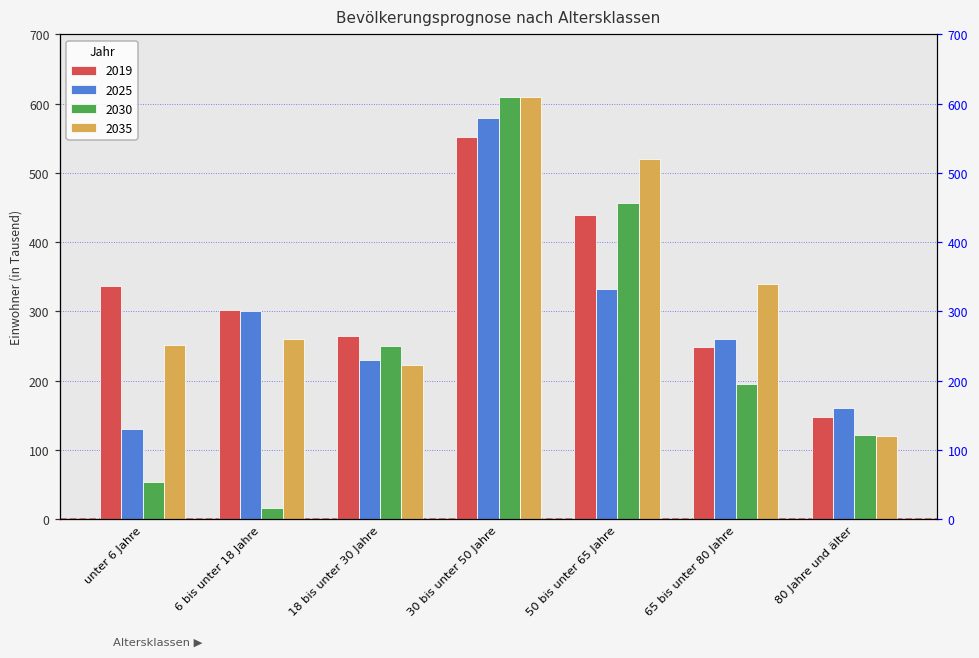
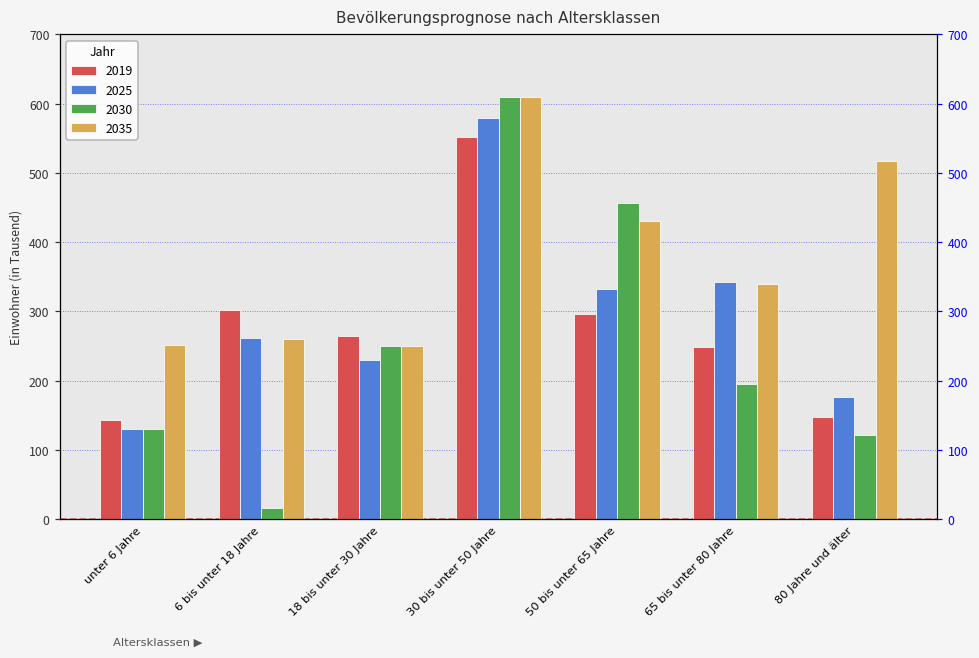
2019, unter 6 Jahre: 340 -> 140
2030, unter 6 Jahre: 50 -> 130
2025, 6 bis unter 18 Jahre: 300 -> 260
2035, 18 bis unter 30 Jahre: 220 -> 250
2019, 50 bis unter 65 Jahre: 440 -> 300
2035, 50 bis unter 65 Jahre: 520 -> 430
2025, 65 bis unter 80 Jahre: 260 -> 340
2025, 80 Jahre und älter: 160 -> 180
2035, 80 Jahre und älter: 120 -> 520
